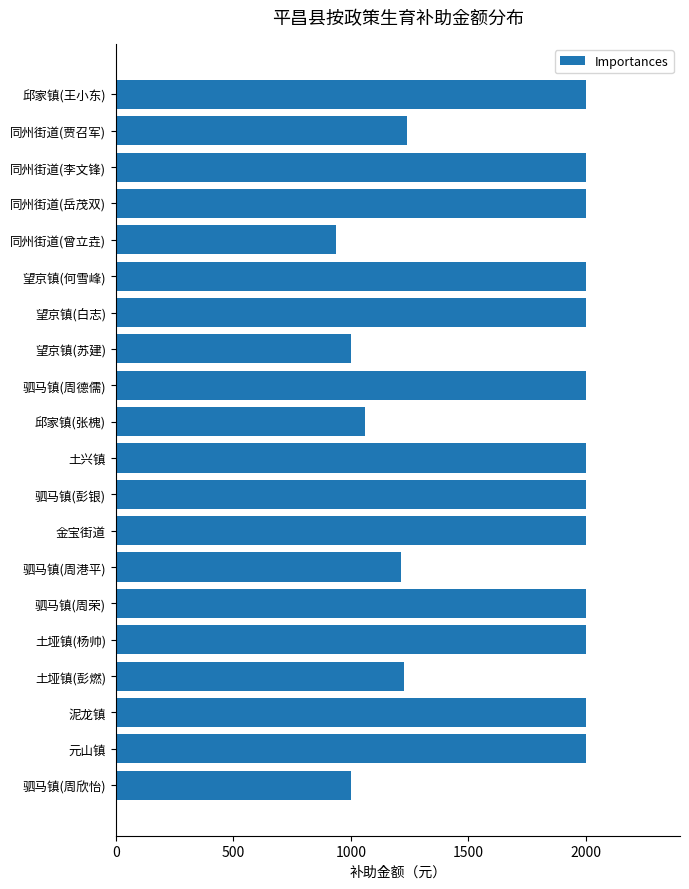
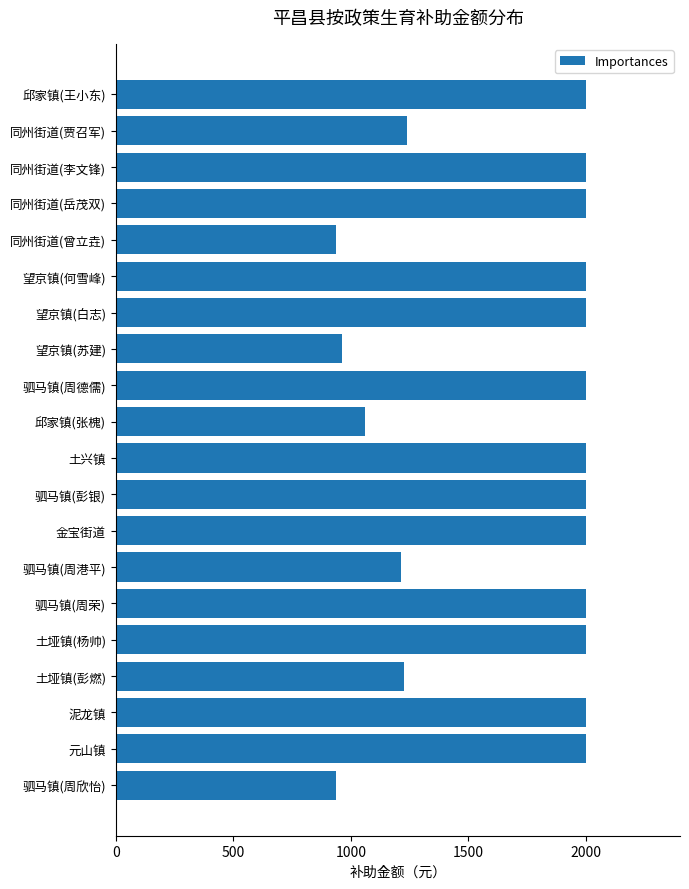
望京镇(苏建): 1000 -> 960
驷马镇(周欣怡): 1000 -> 940
